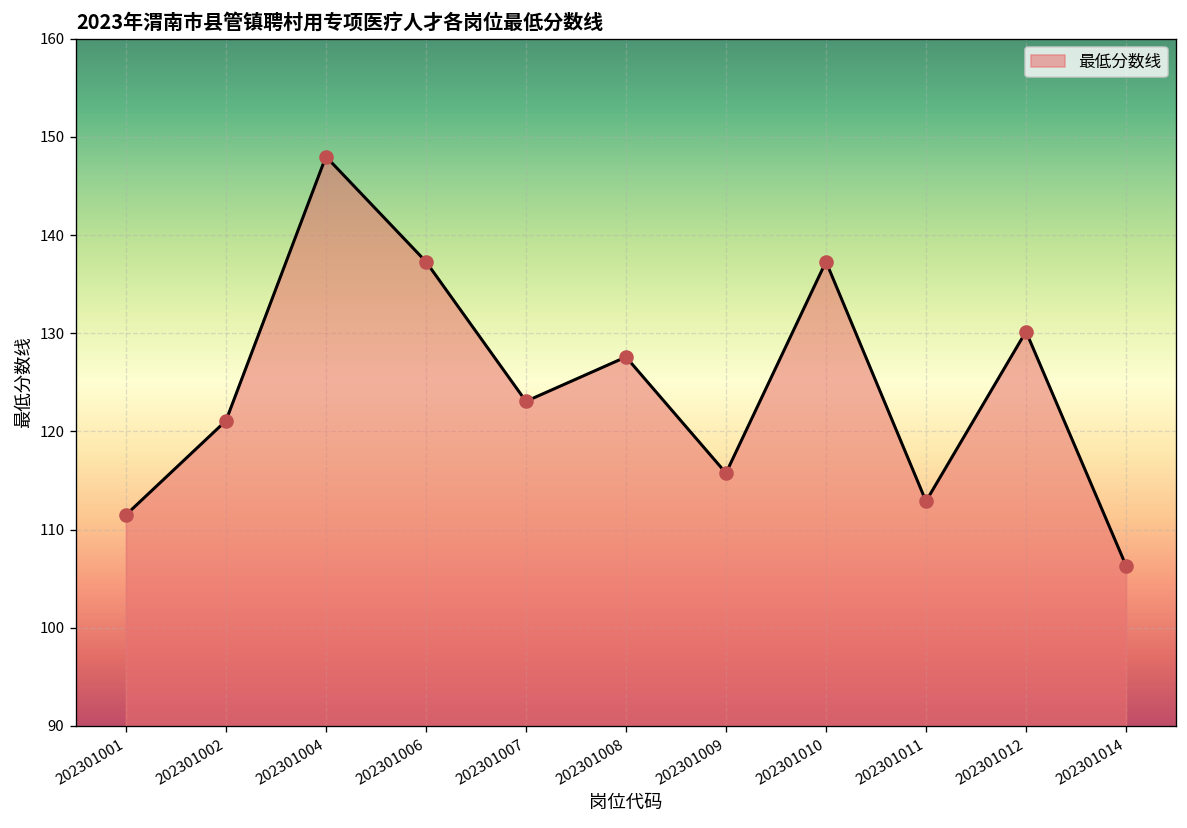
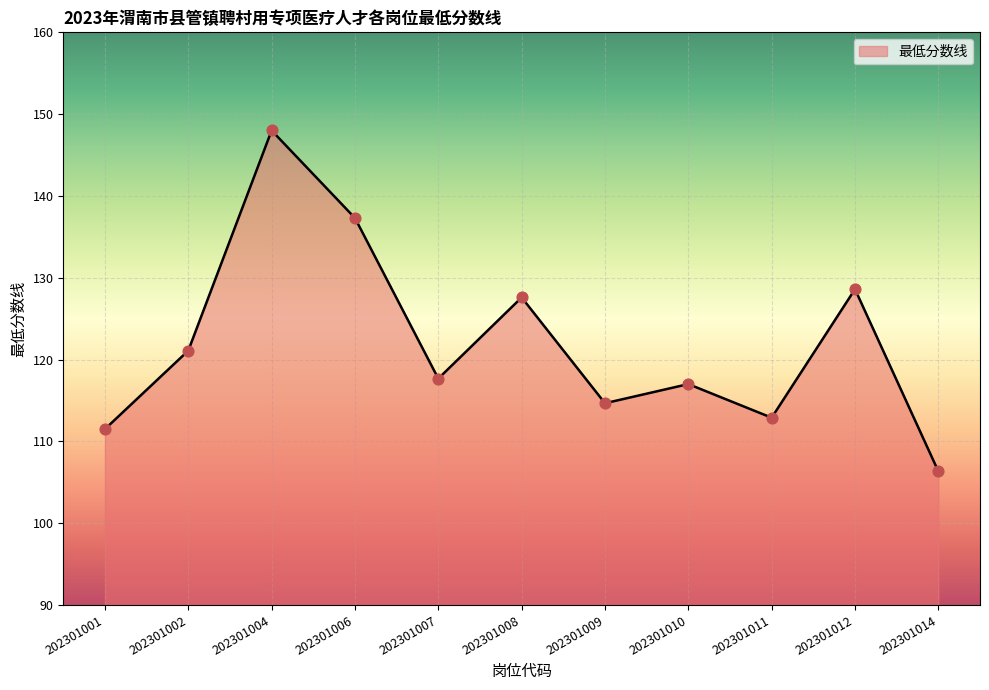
202301007: 123 -> 118
202301009: 116 -> 115
202301010: 137 -> 117
202301012: 130 -> 129
